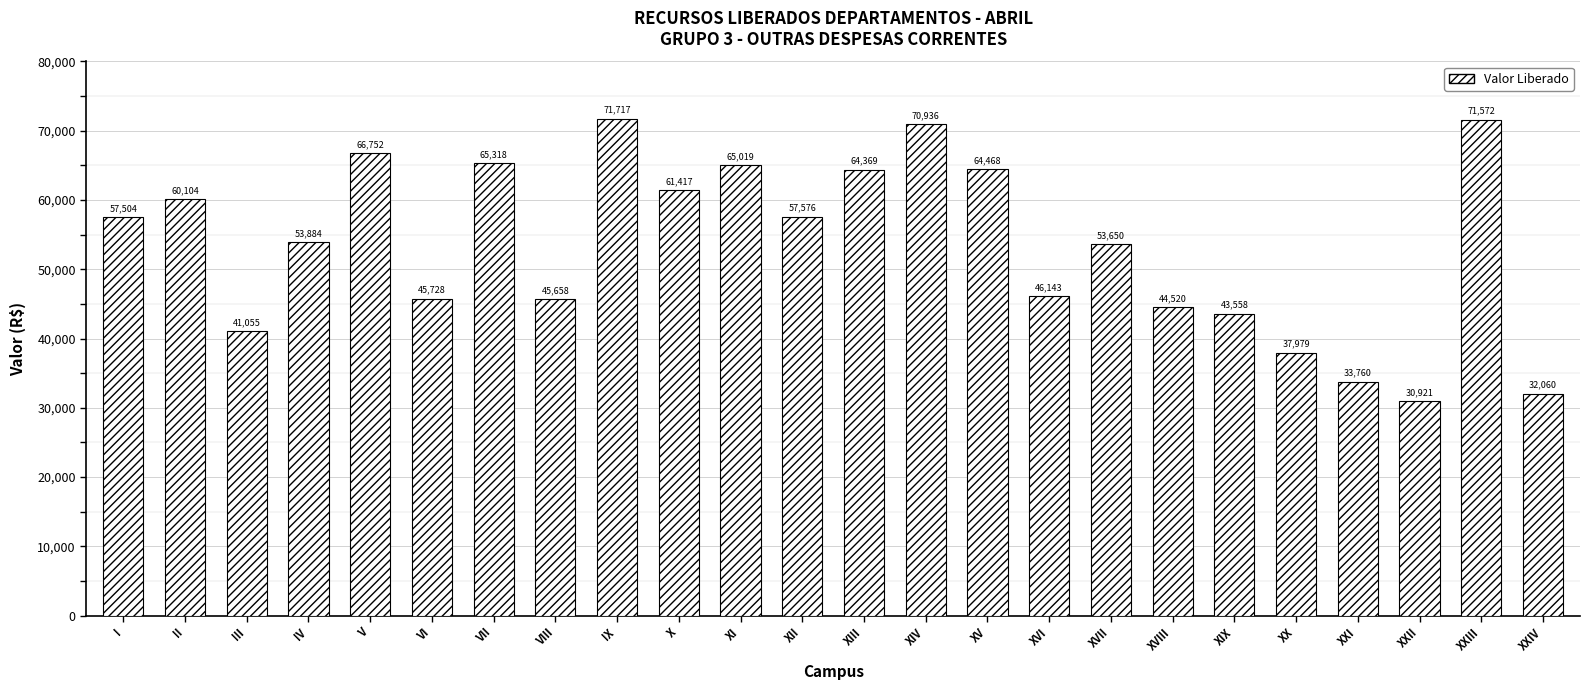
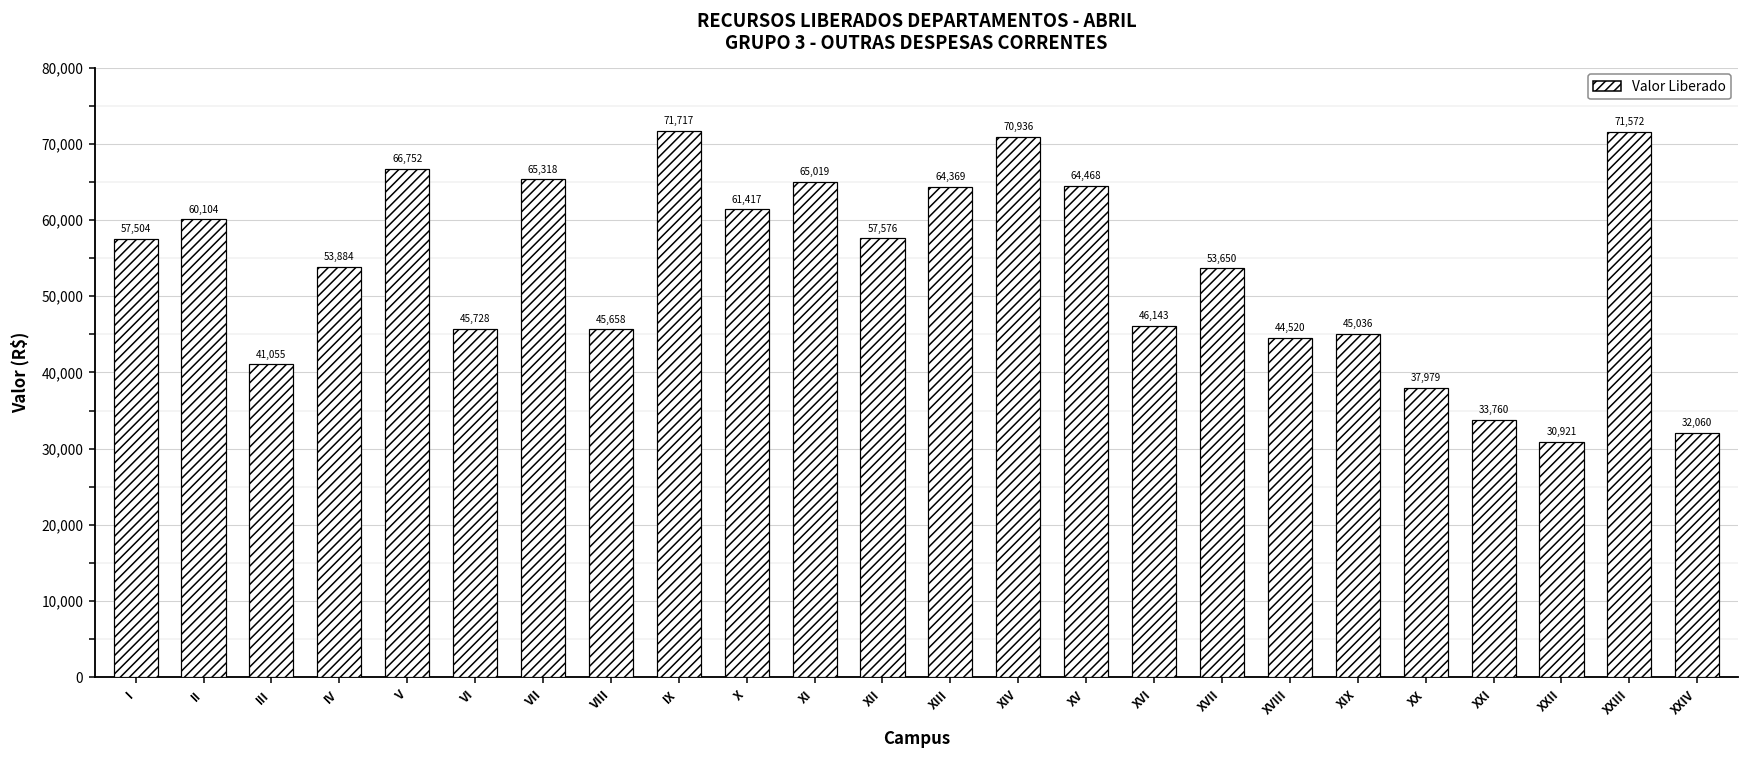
XIX: 43,558 -> 45,036
